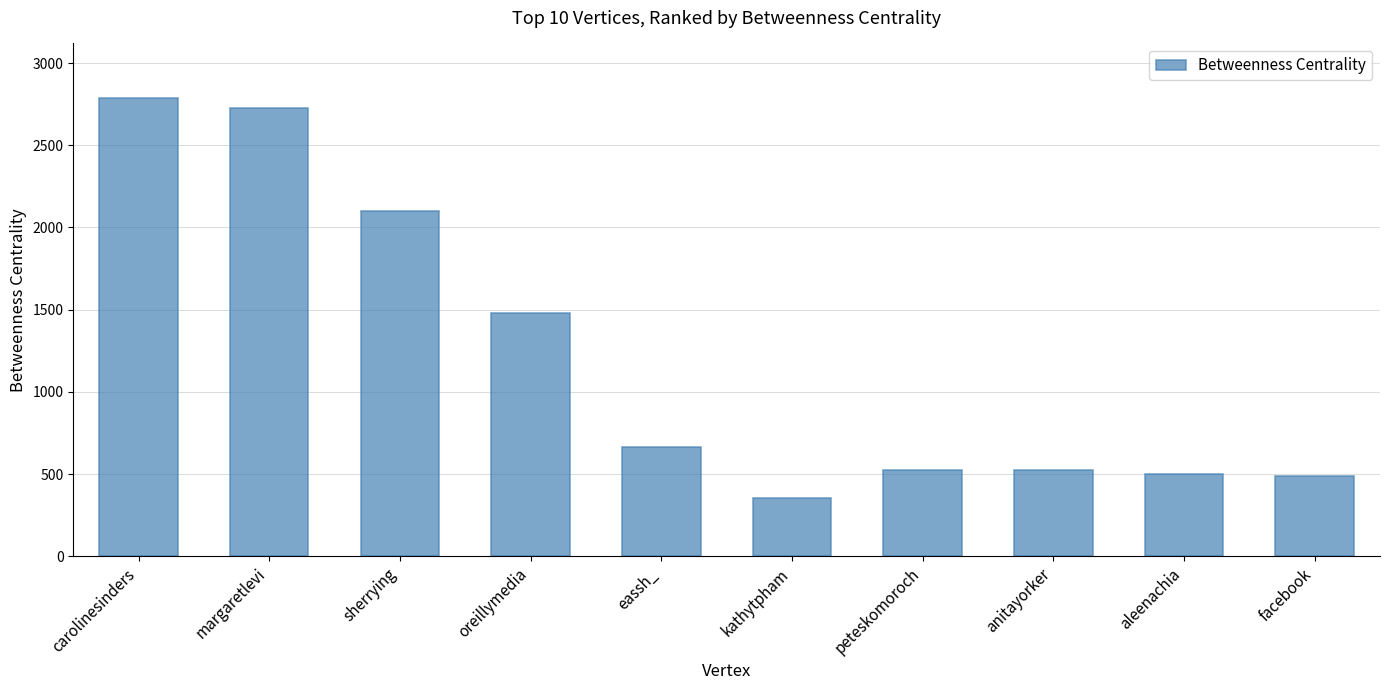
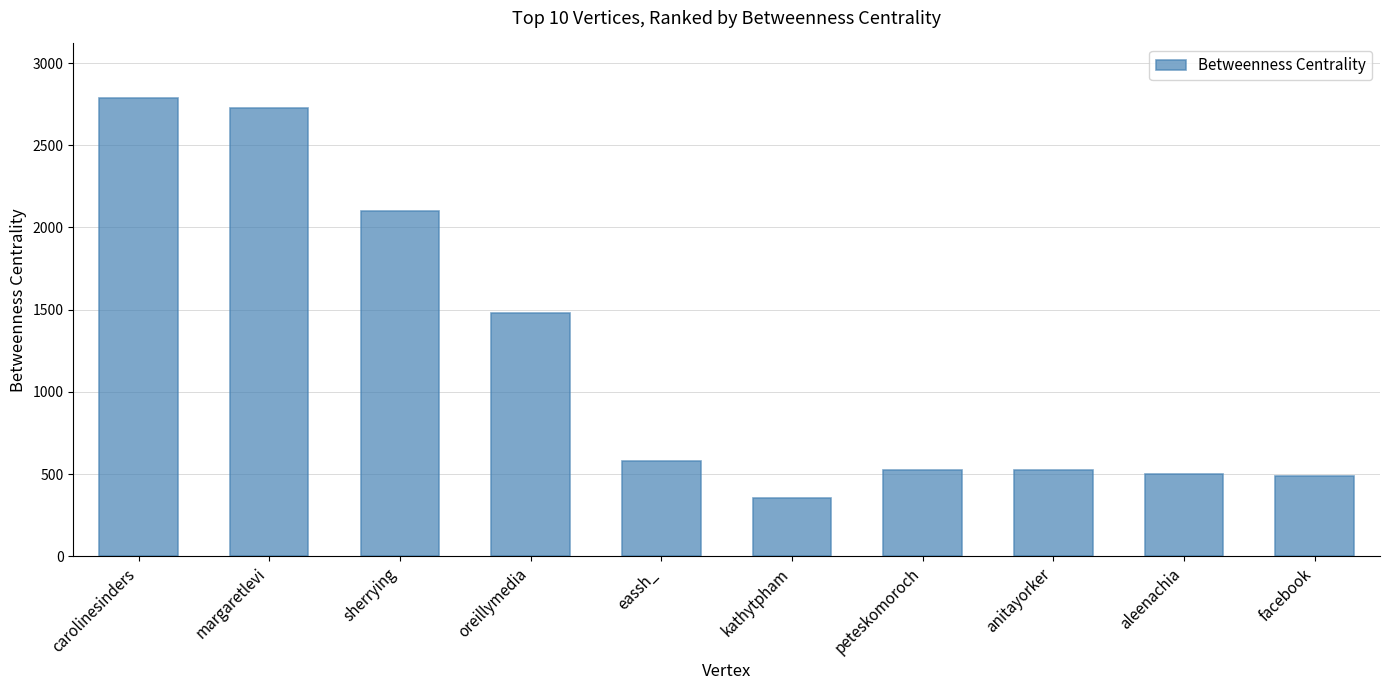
eassh_: 670 -> 580
